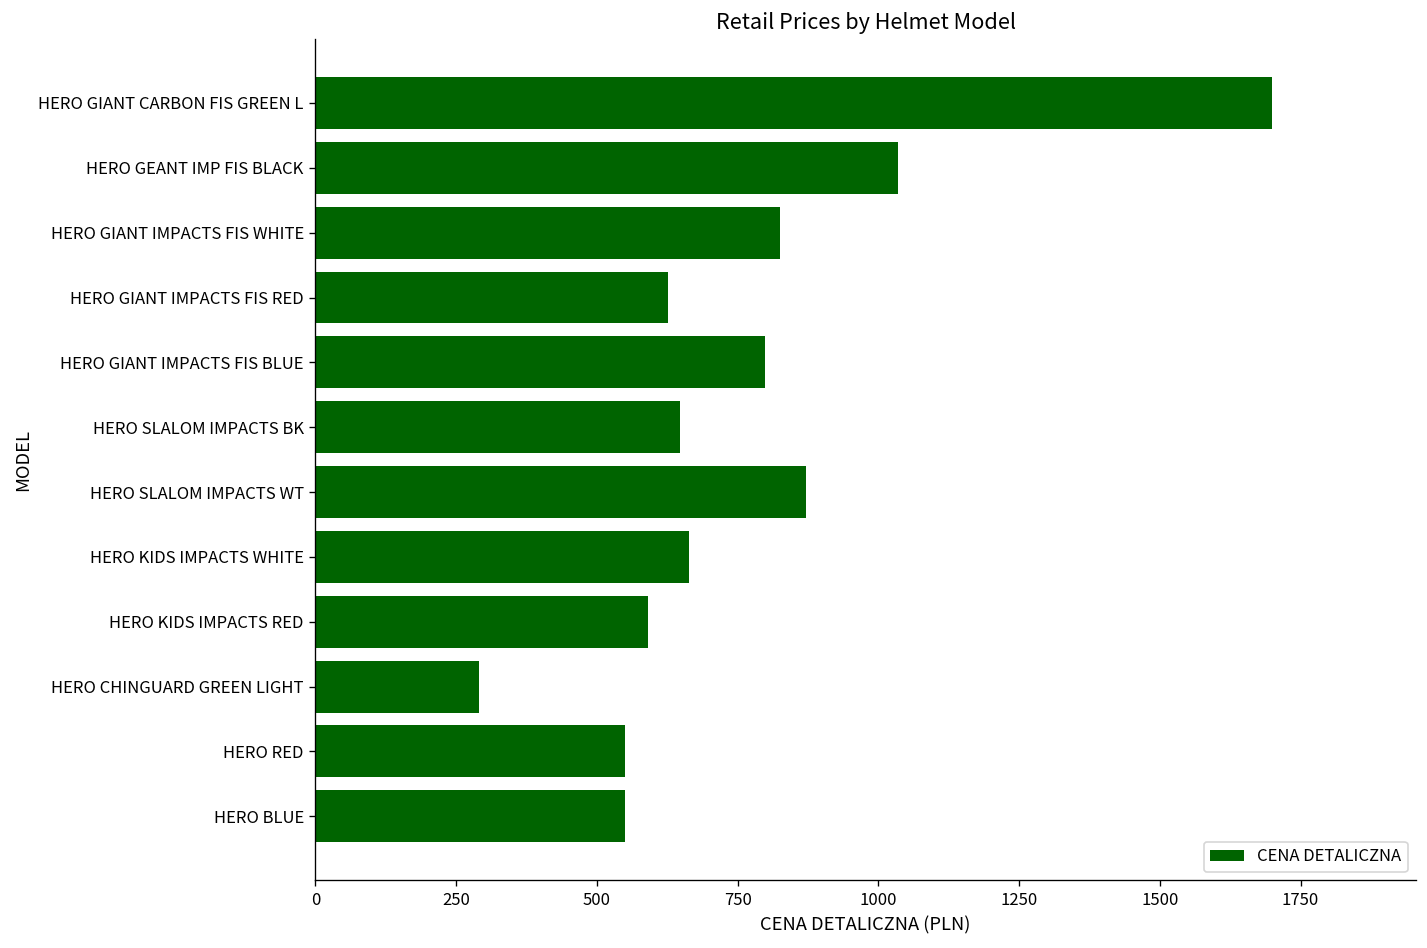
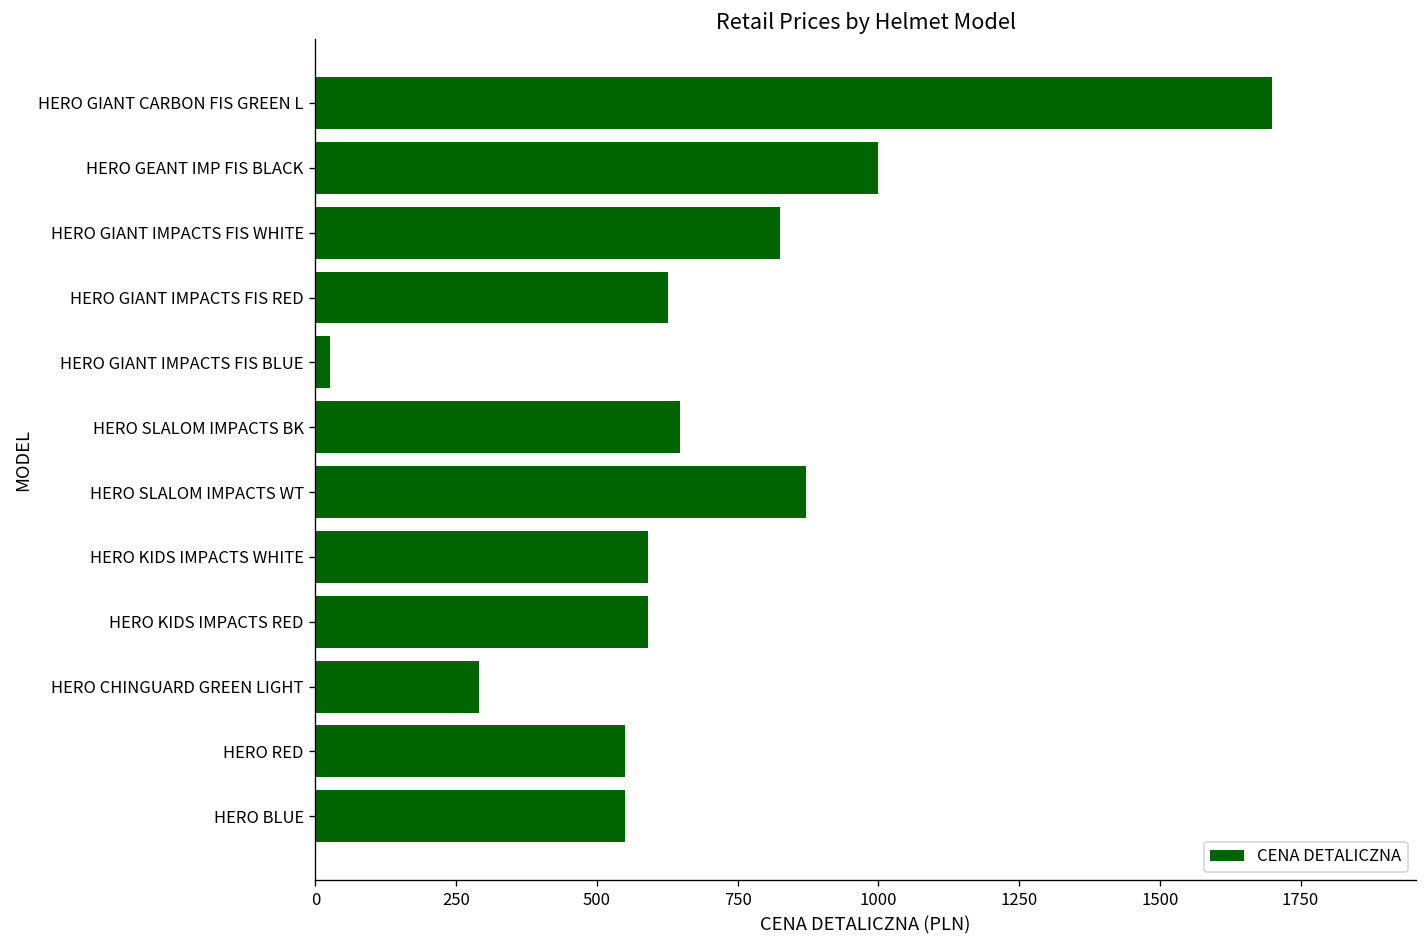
HERO GEANT IMP FIS BLACK: 1030 -> 1000
HERO GIANT IMPACTS FIS BLUE: 800 -> 30
HERO KIDS IMPACTS WHITE: 660 -> 590
